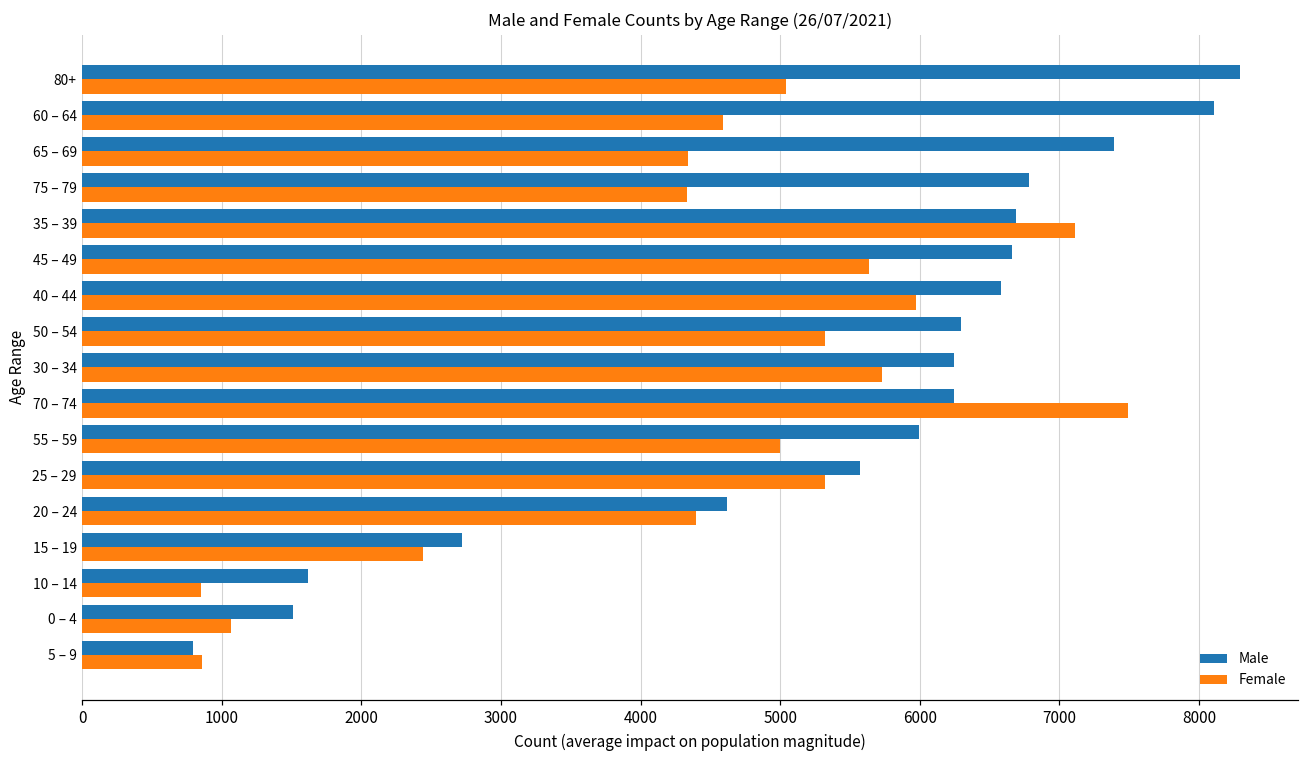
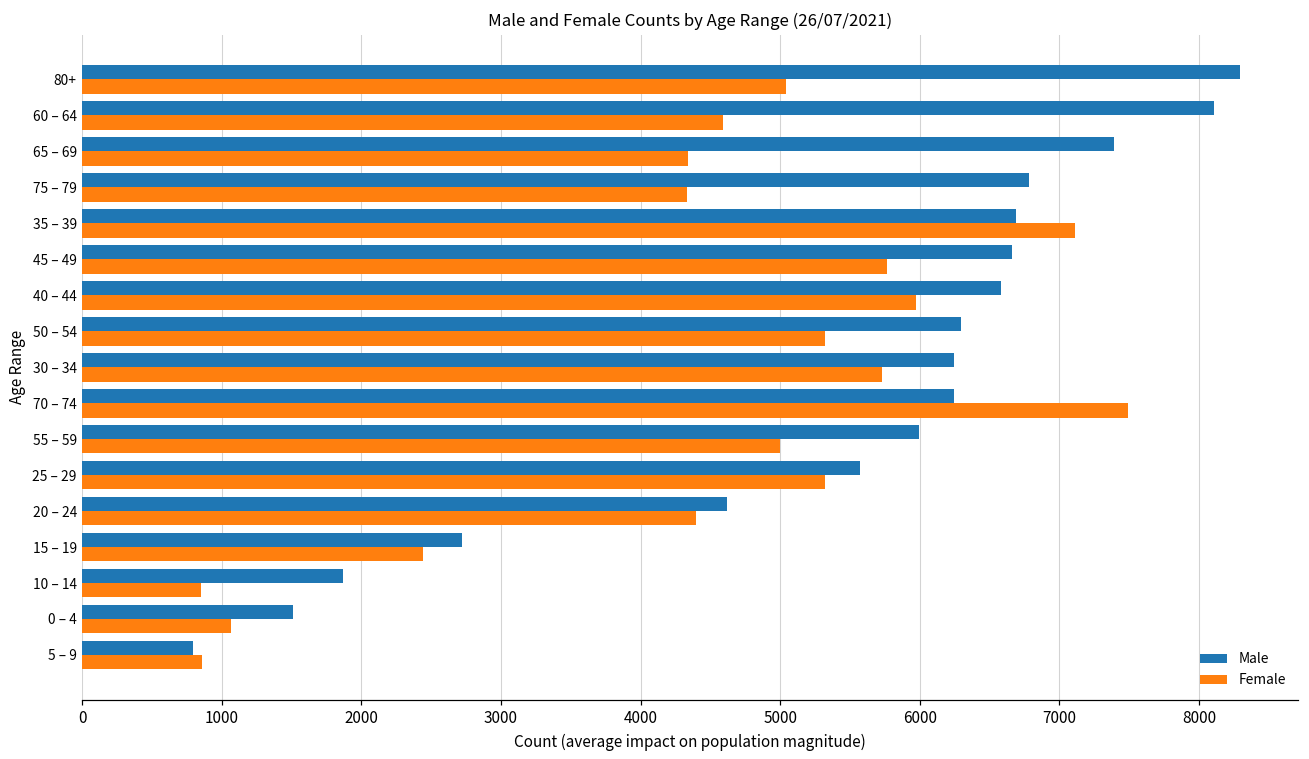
Female, 45 – 49: 5630 -> 5760
Male, 10 – 14: 1620 -> 1870
